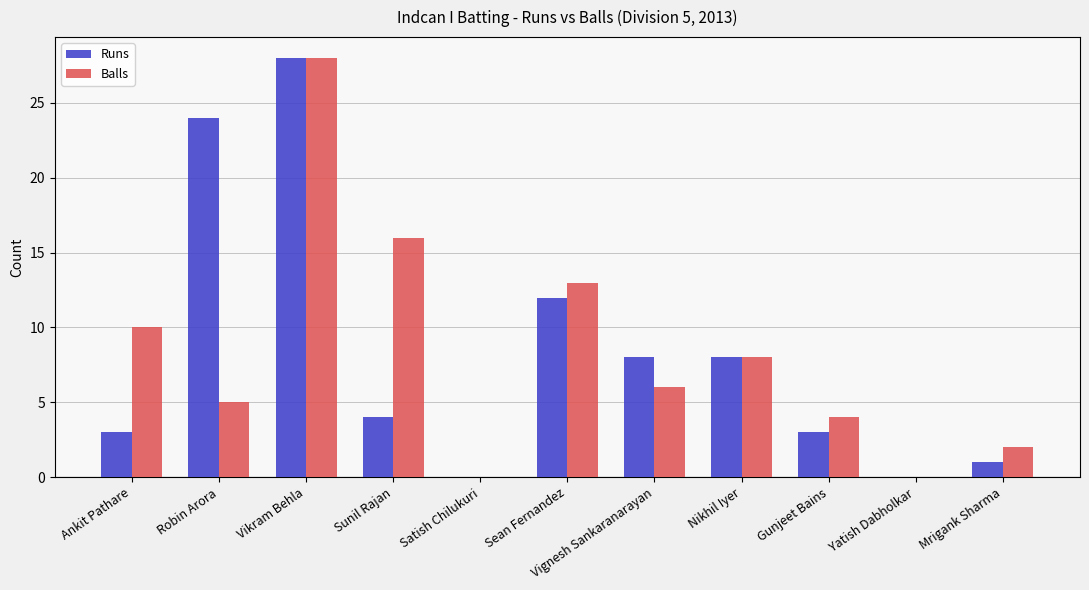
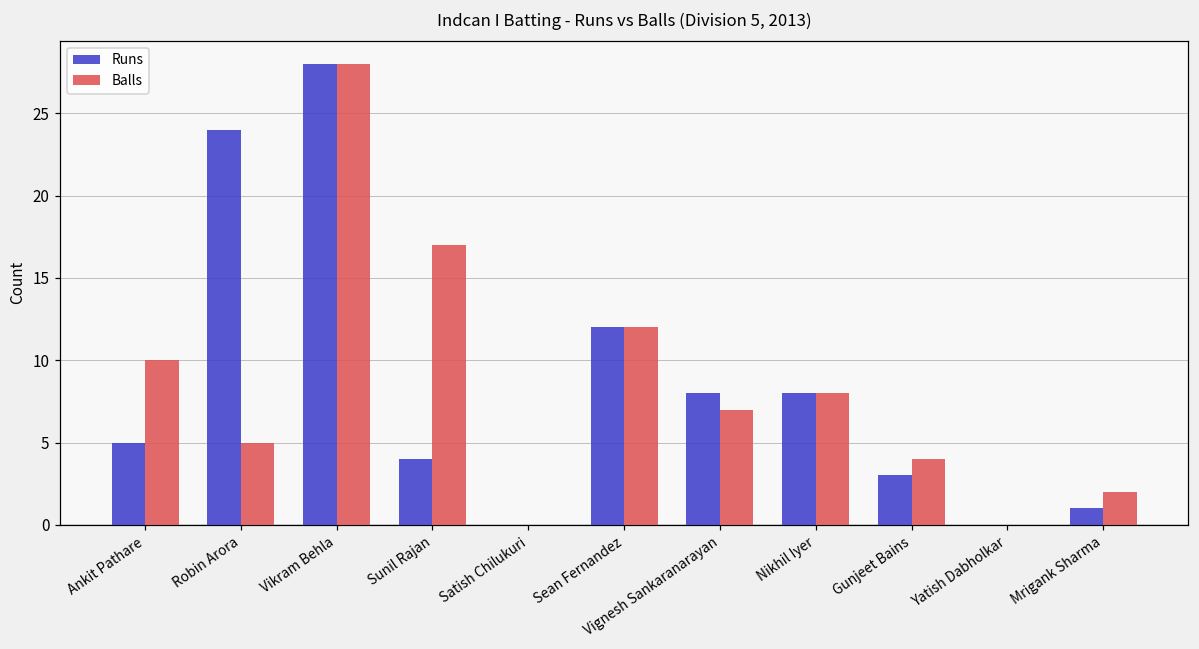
Runs, Ankit Pathare: 3 -> 5
Balls, Sunil Rajan: 16 -> 17
Balls, Sean Fernandez: 13 -> 12
Balls, Vignesh Sankaranarayan: 6 -> 7
